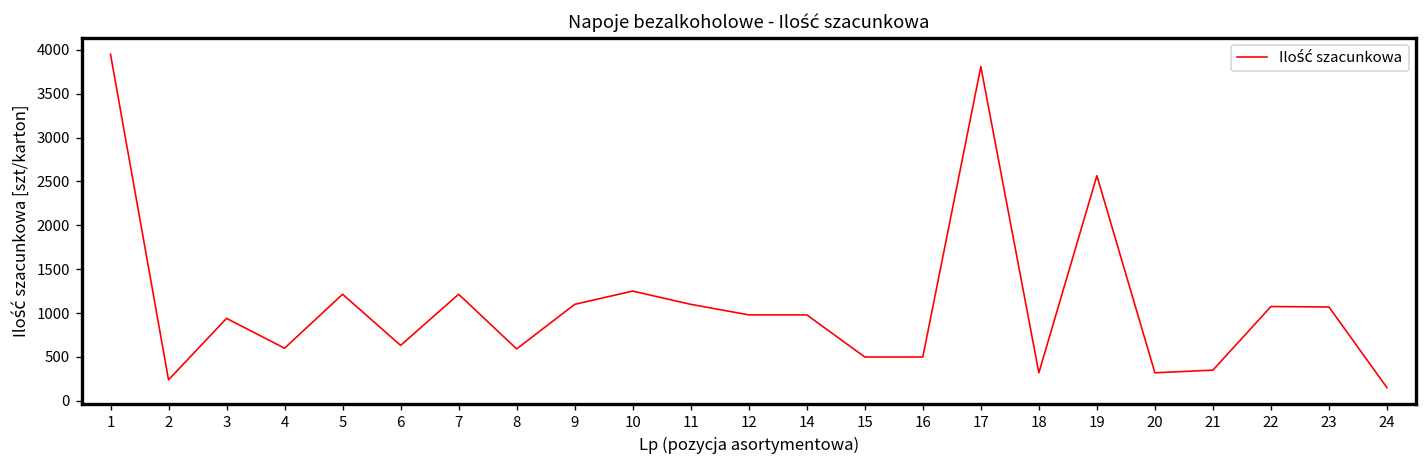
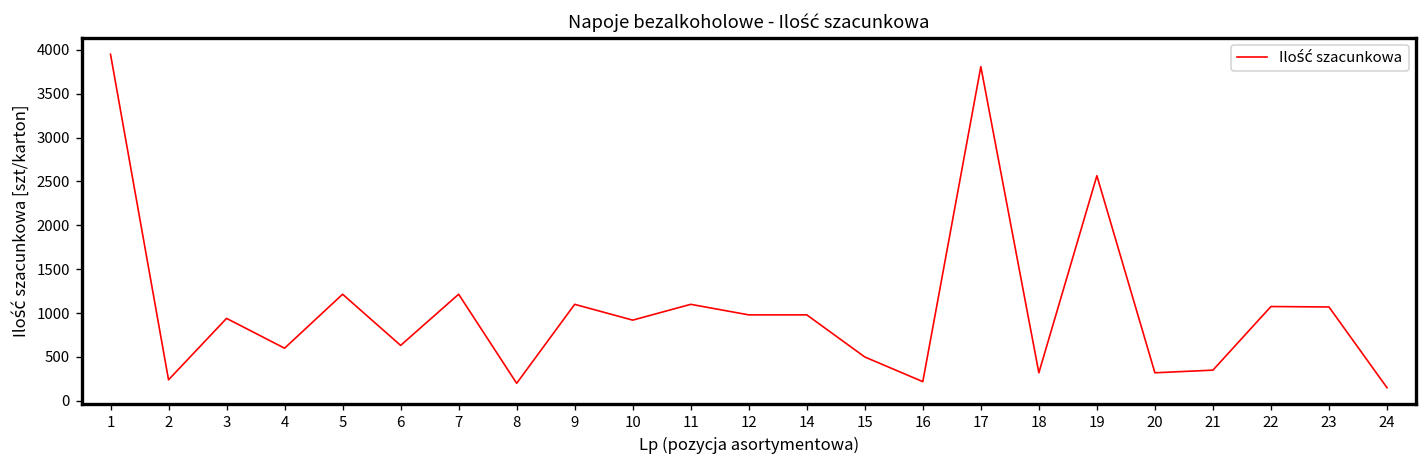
8: 600 -> 200
10: 1300 -> 900
16: 500 -> 200
